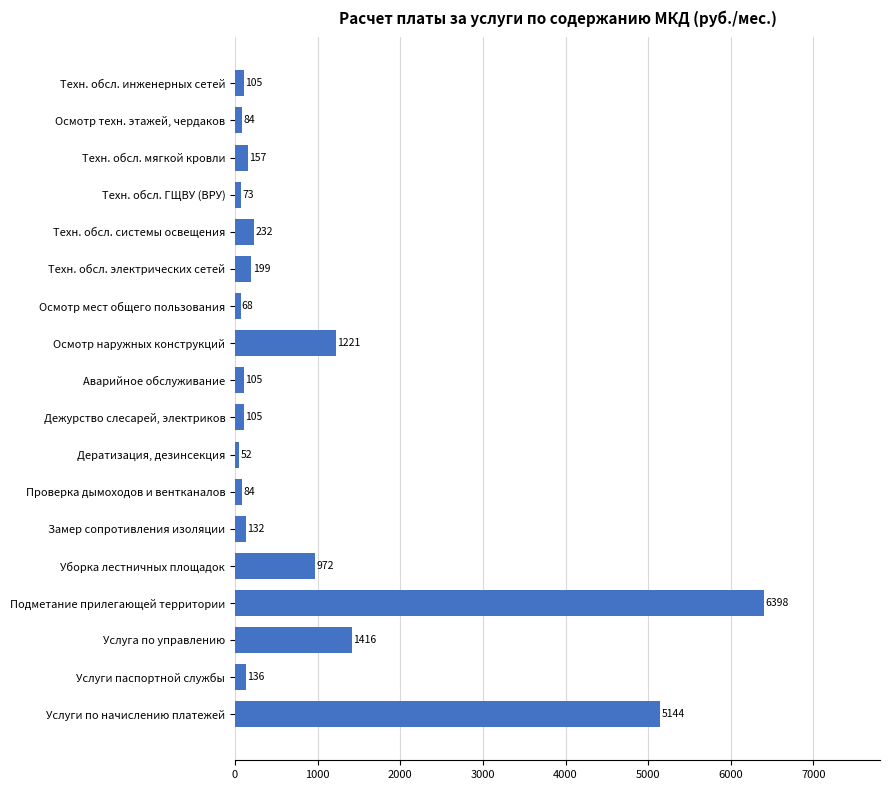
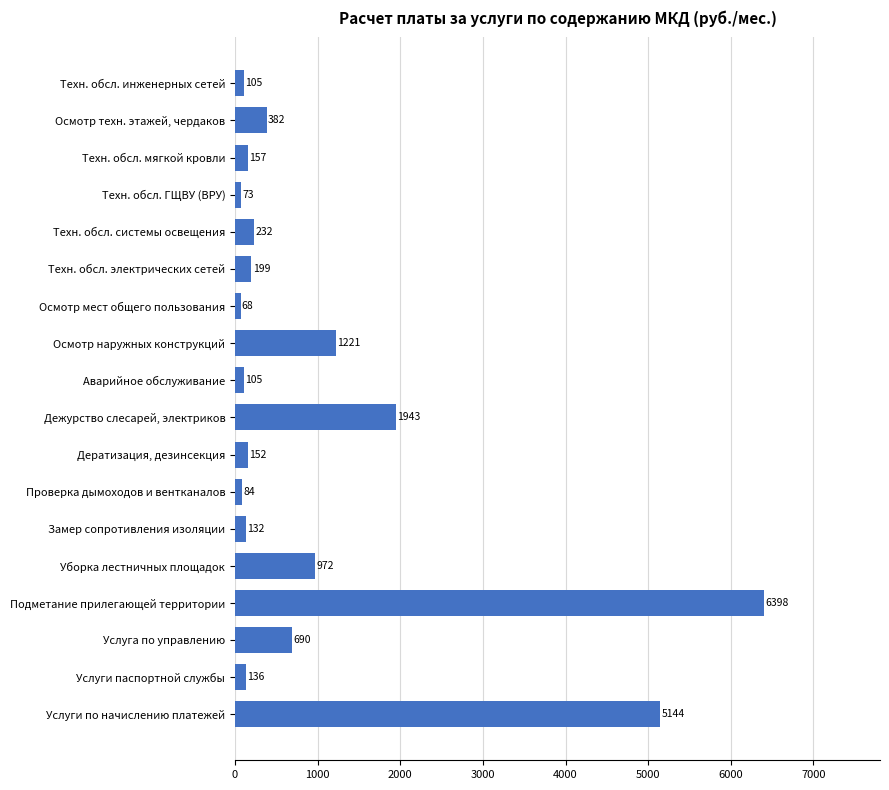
Осмотр техн. этажей, чердаков: 84 -> 382
Дежурство слесарей, электриков: 105 -> 1943
Дератизация, дезинсекция: 52 -> 152
Услуга по управлению: 1416 -> 690
